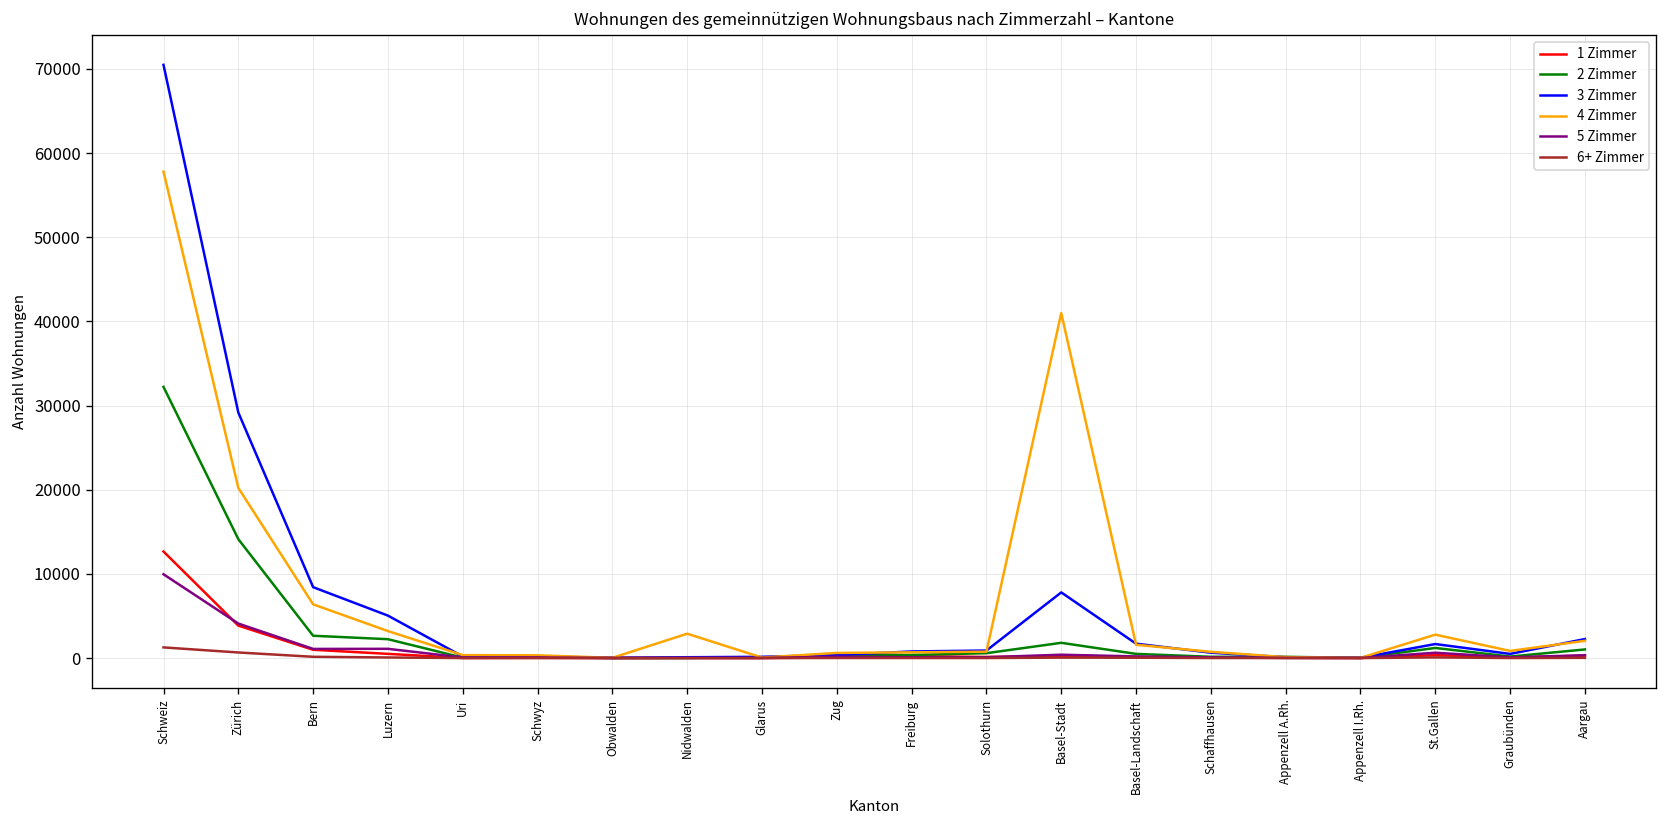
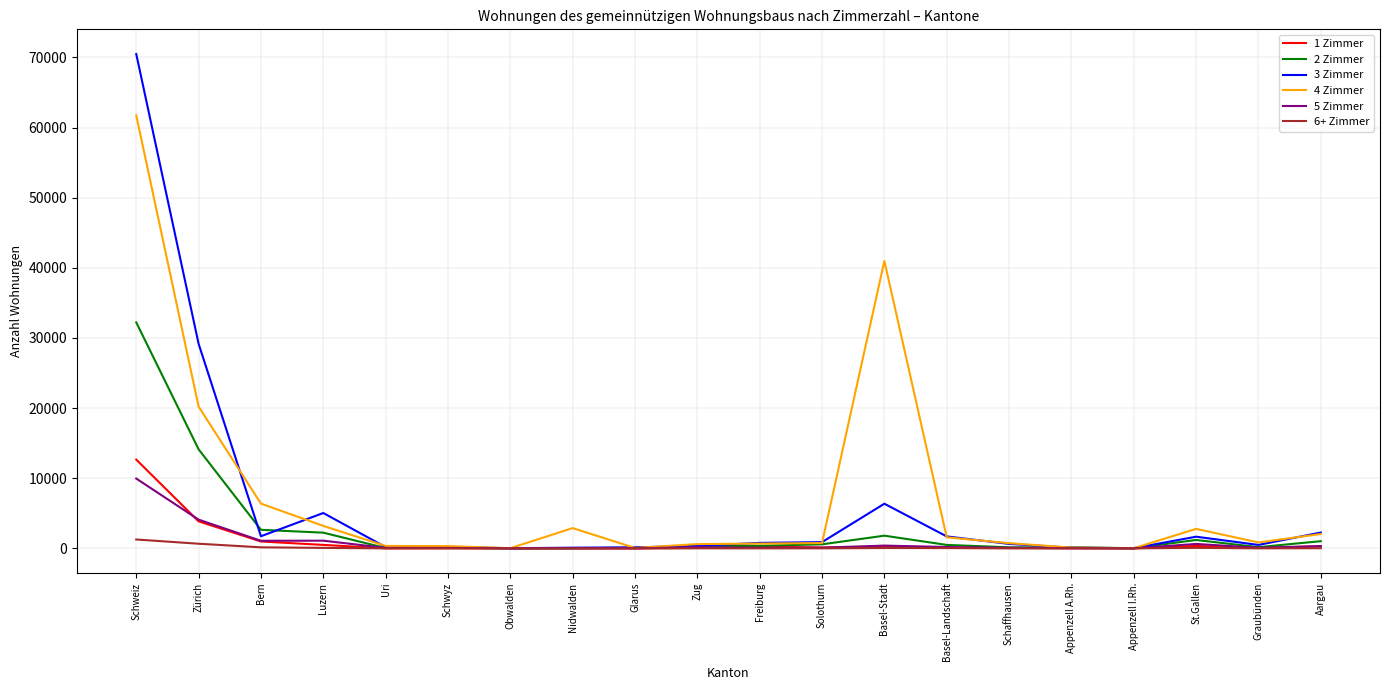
4 Zimmer, Schweiz: 58000 -> 62000
3 Zimmer, Bern: 8000 -> 2000
3 Zimmer, Basel-Stadt: 8000 -> 6000
